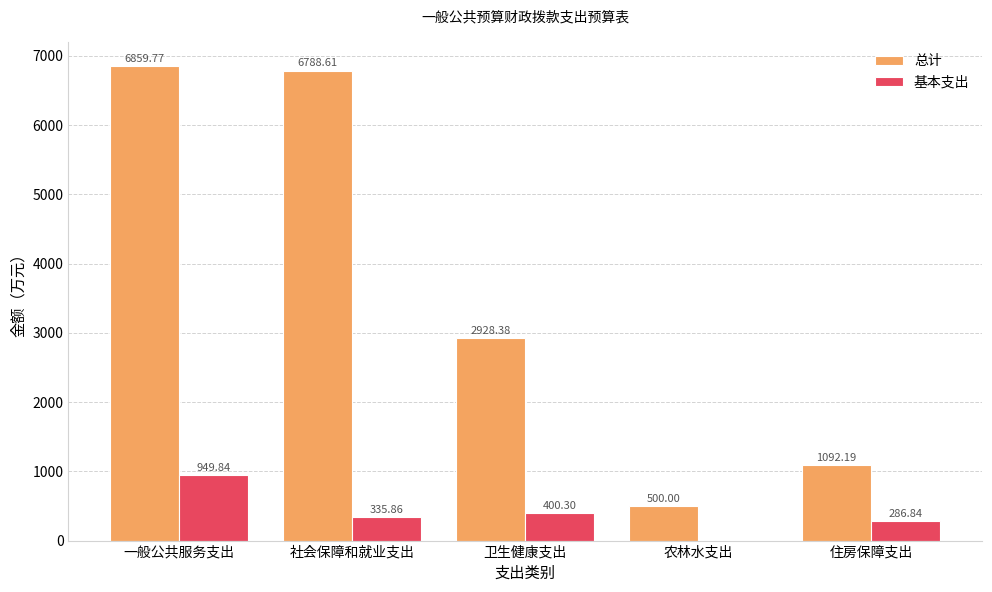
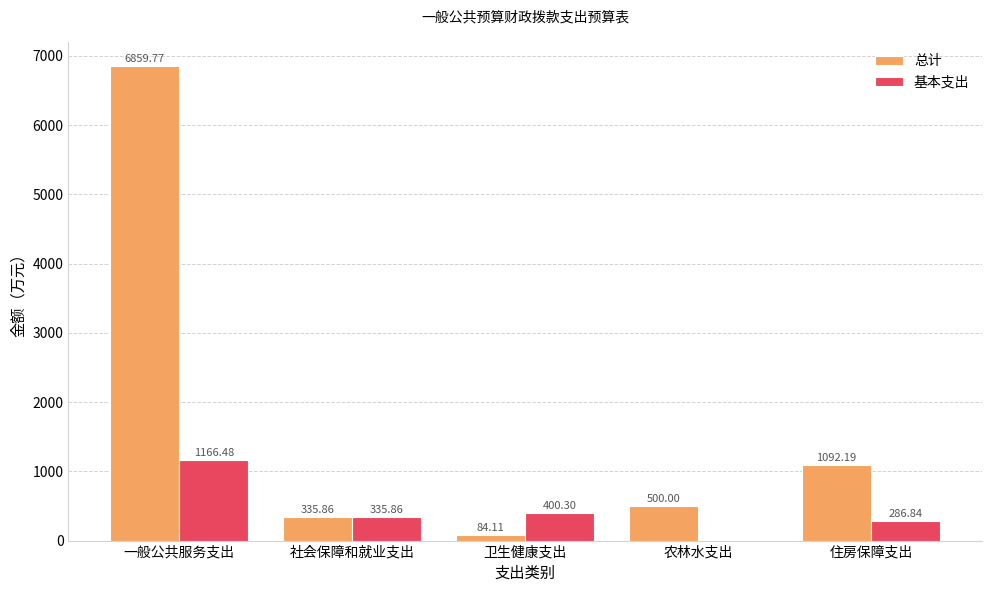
基本支出, 一般公共服务支出: 949.84 -> 1166.48
总计, 社会保障和就业支出: 6788.61 -> 335.86
总计, 卫生健康支出: 2928.38 -> 84.11
